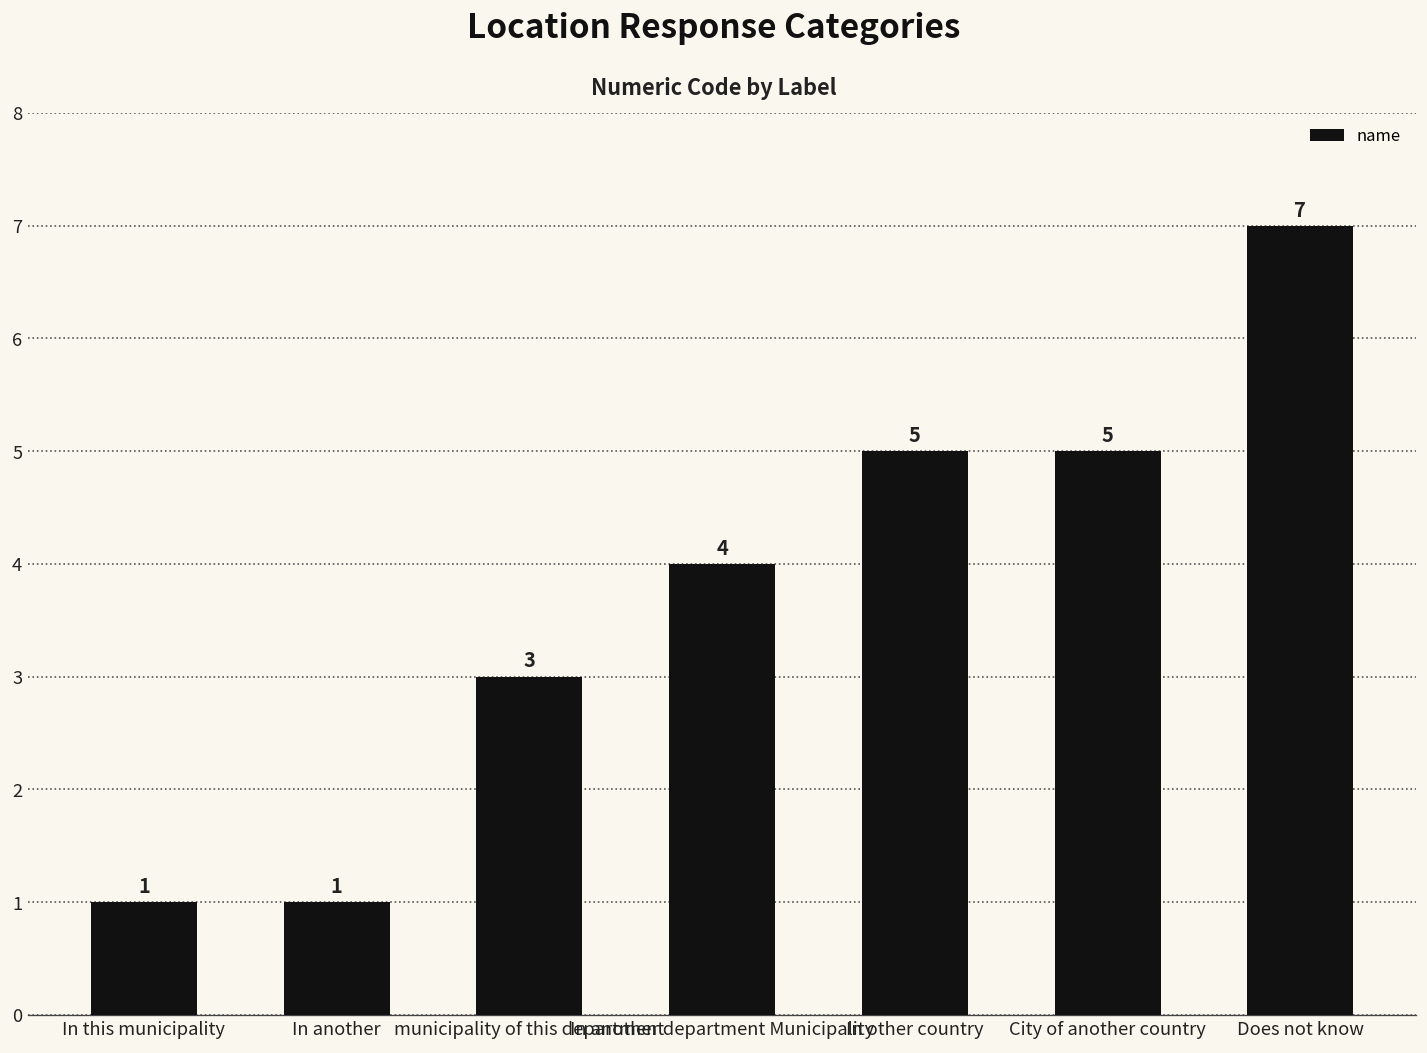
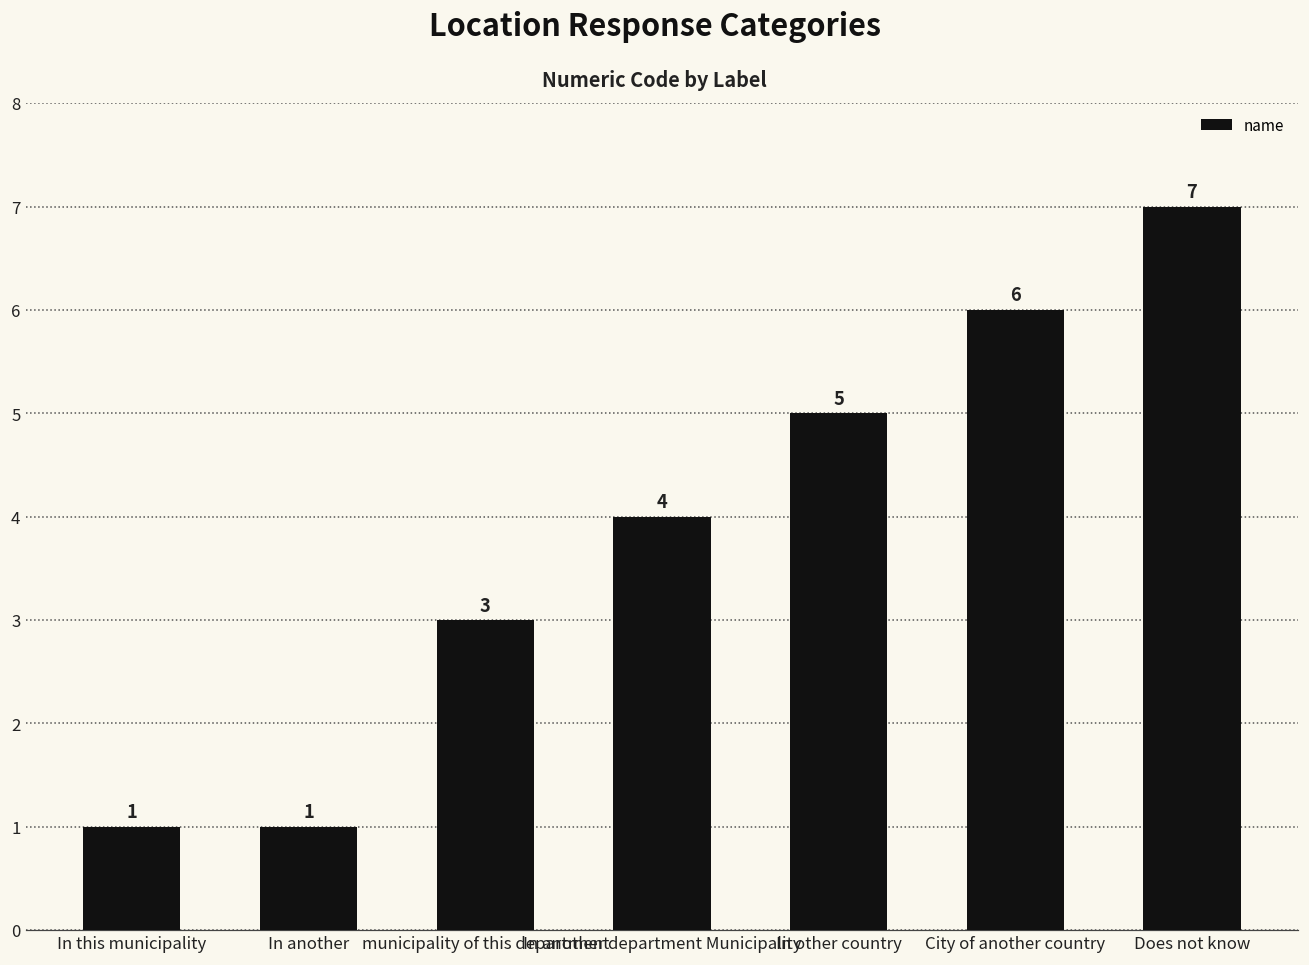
City of another country: 5 -> 6
